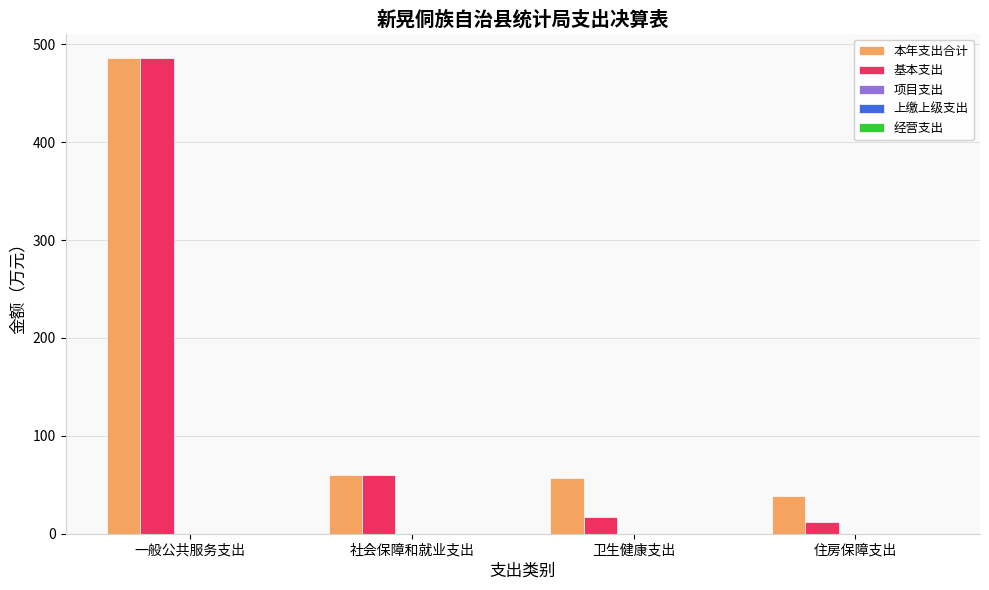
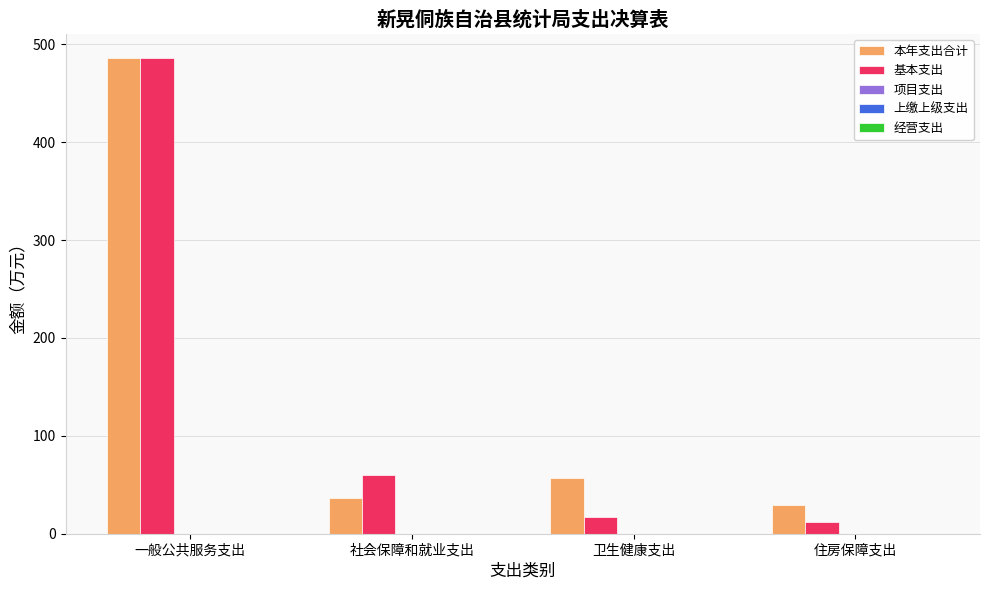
本年支出合计, 社会保障和就业支出: 60 -> 40
本年支出合计, 住房保障支出: 40 -> 30
